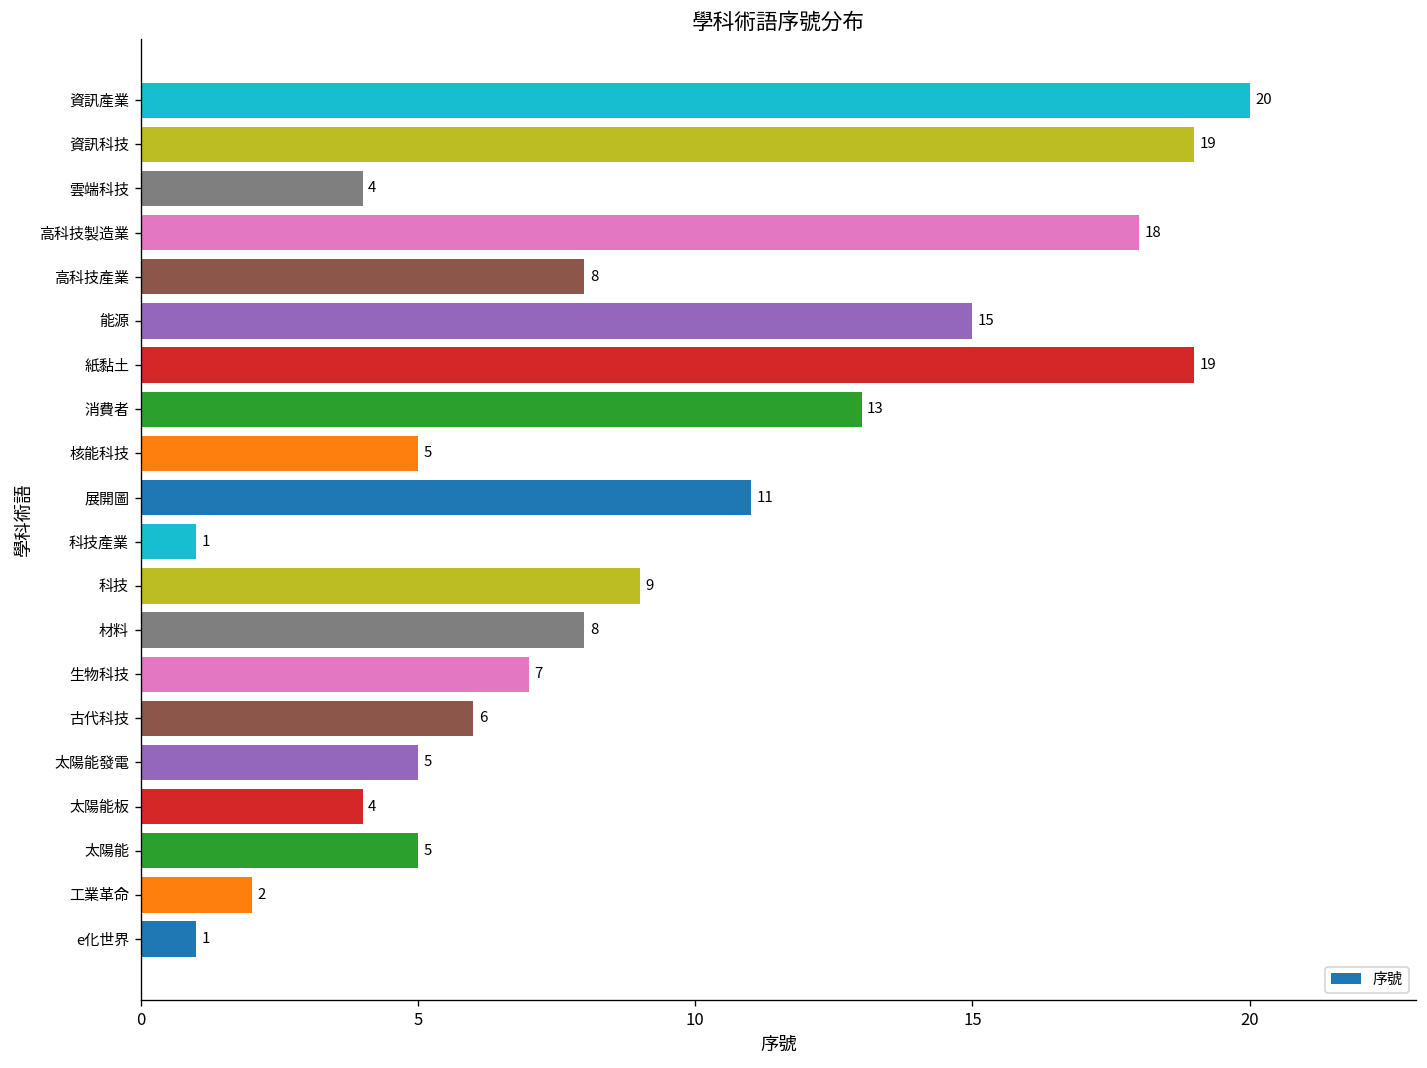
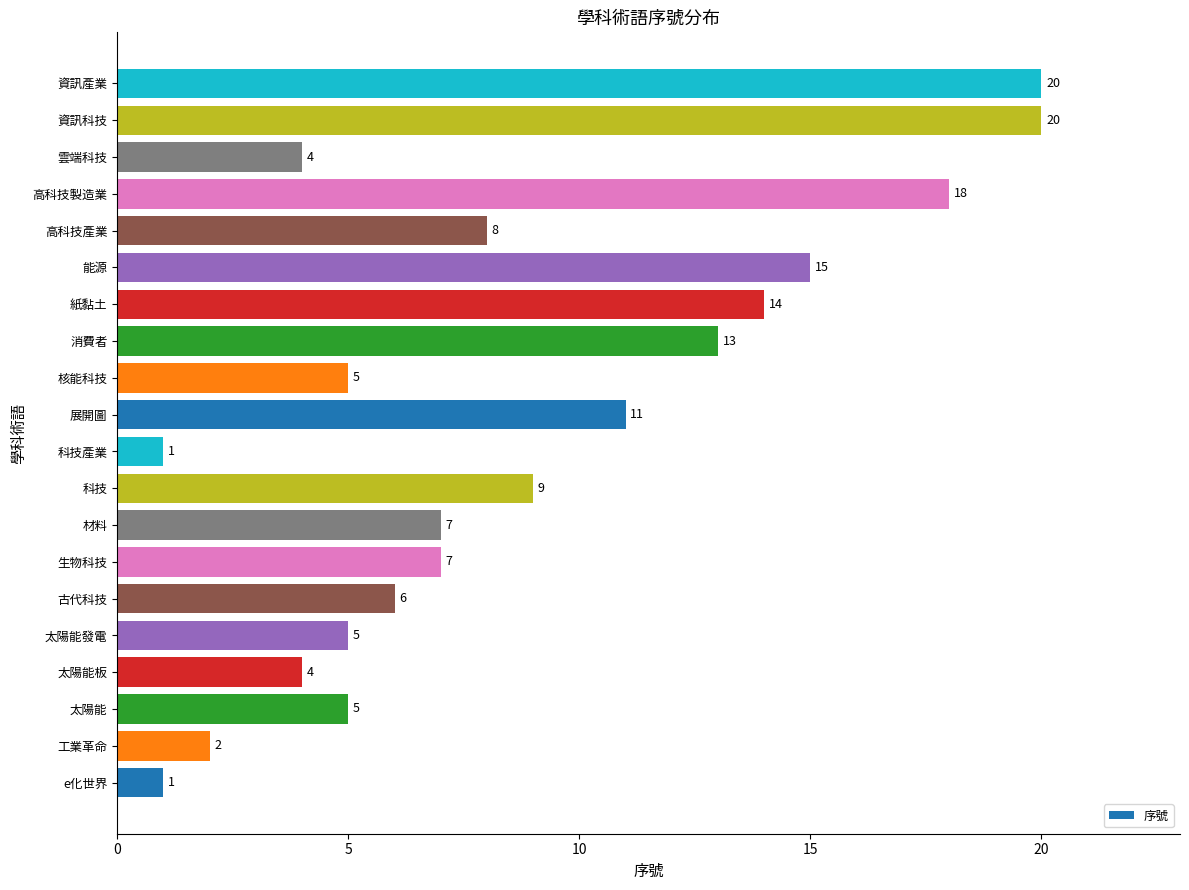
資訊科技: 19 -> 20
紙黏土: 19 -> 14
材料: 8 -> 7
